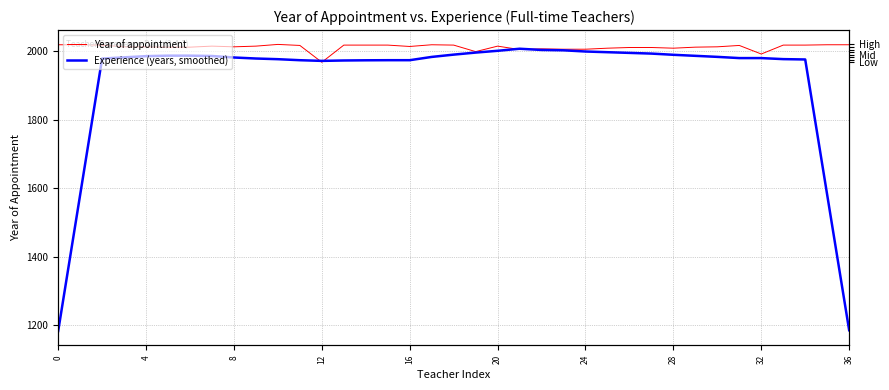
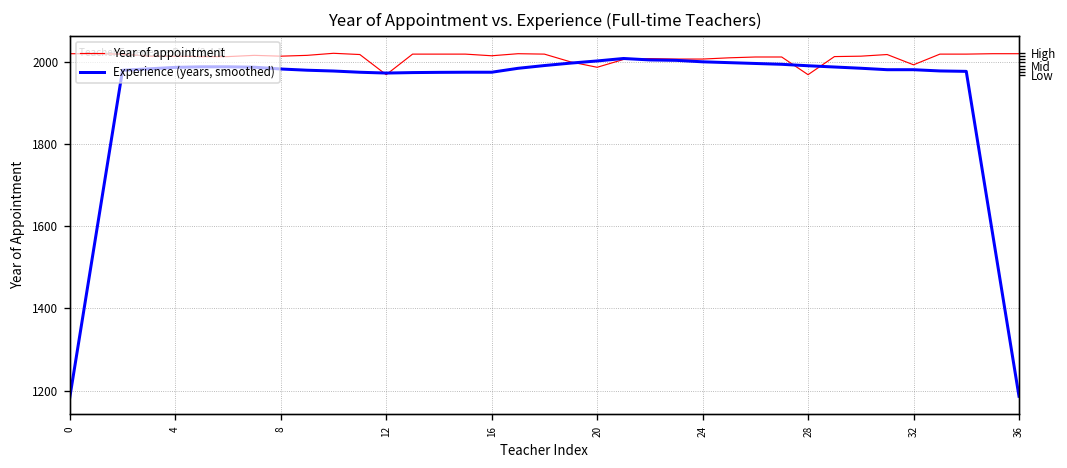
Year of appointment, 20: 2020 -> 1990
Year of appointment, 28: 2010 -> 1970
